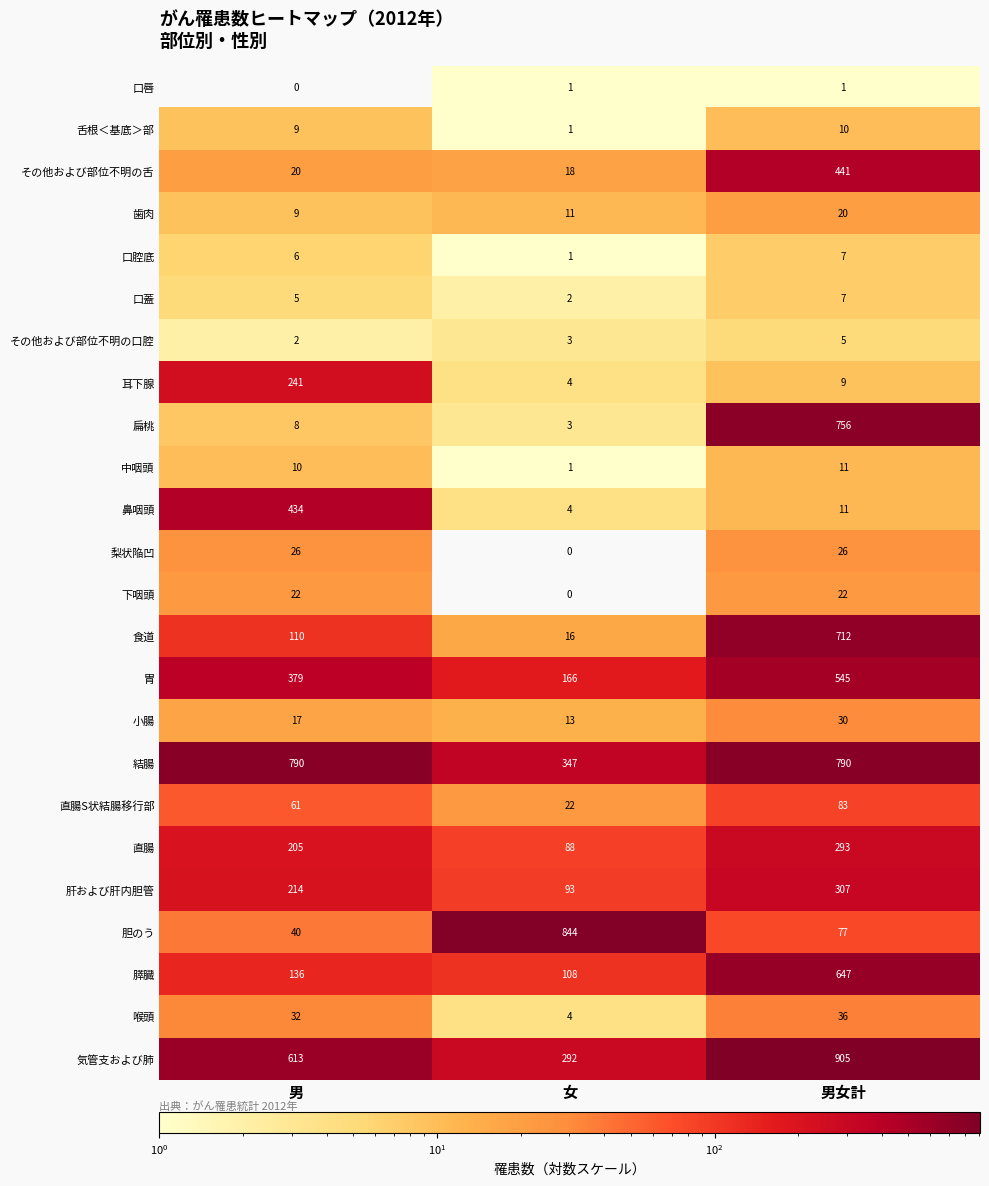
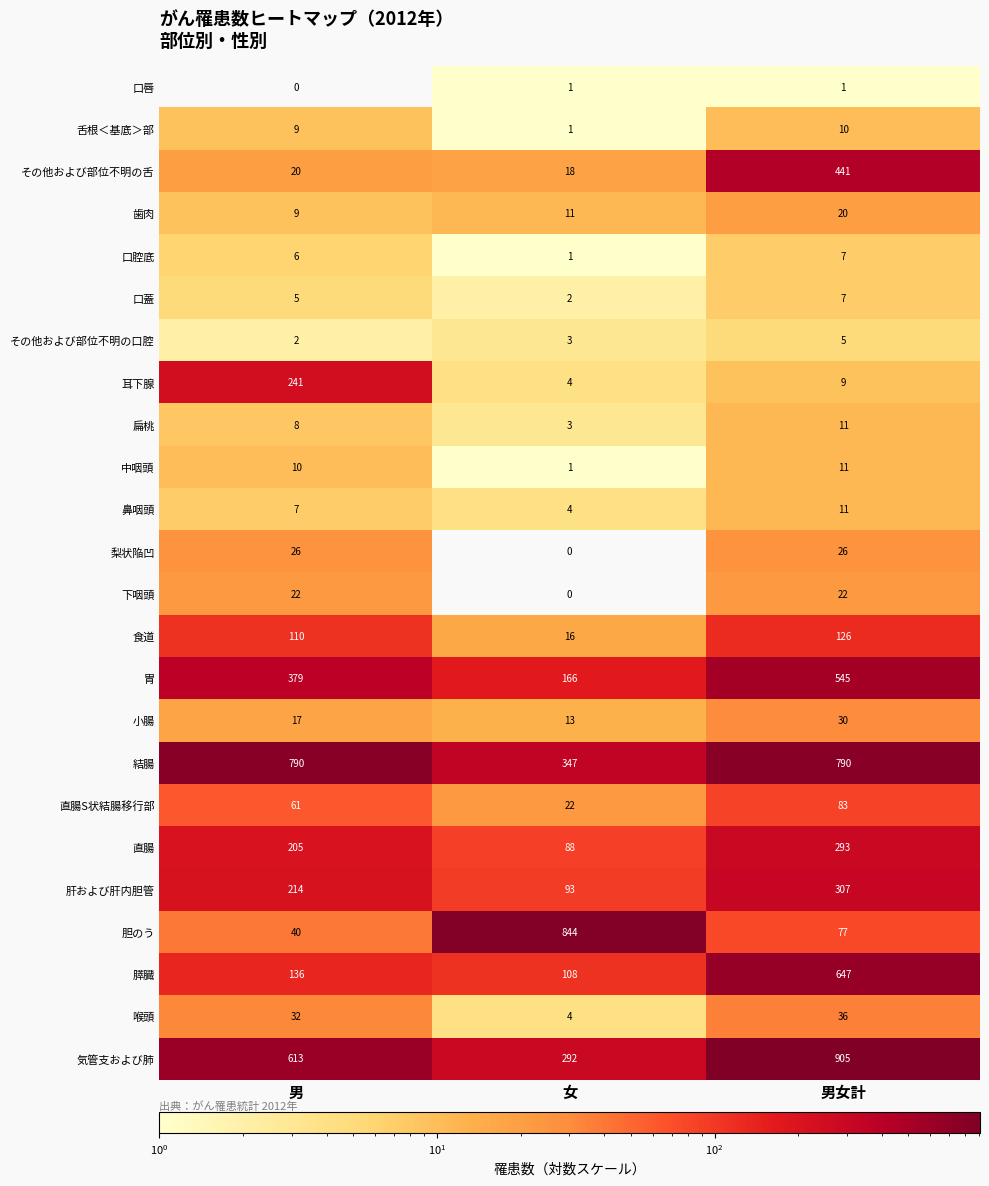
扁桃, 男女計: 756 -> 11
鼻咽頭, 男: 434 -> 7
食道, 男女計: 712 -> 126
